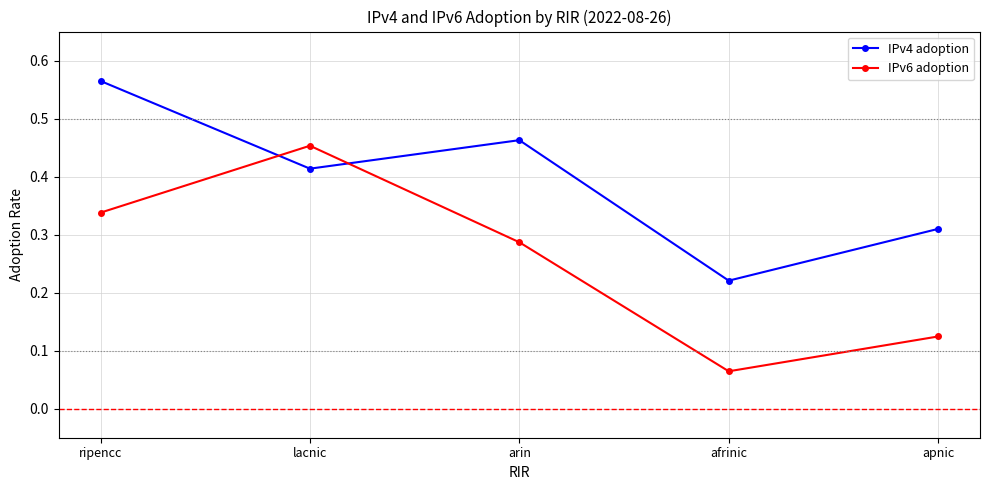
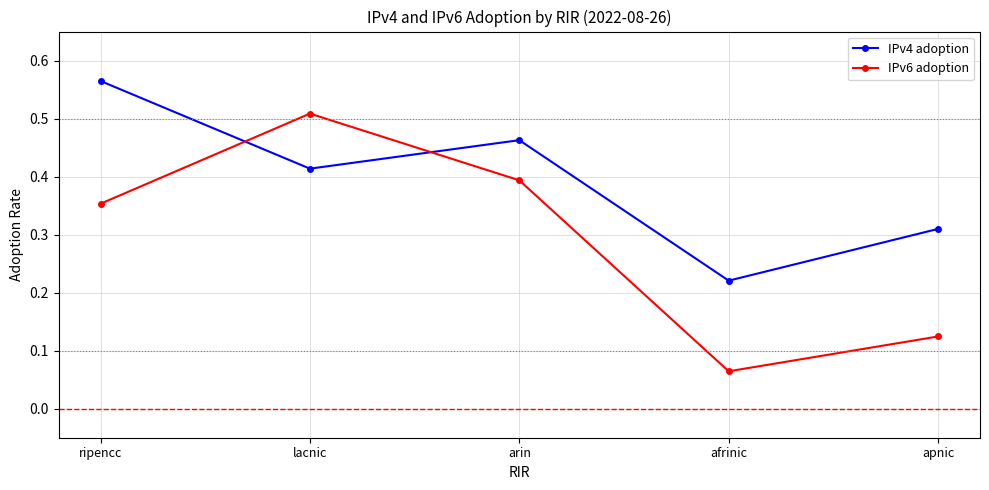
IPv6 adoption, ripencc: 0.34 -> 0.35
IPv6 adoption, lacnic: 0.45 -> 0.51
IPv6 adoption, arin: 0.29 -> 0.39
